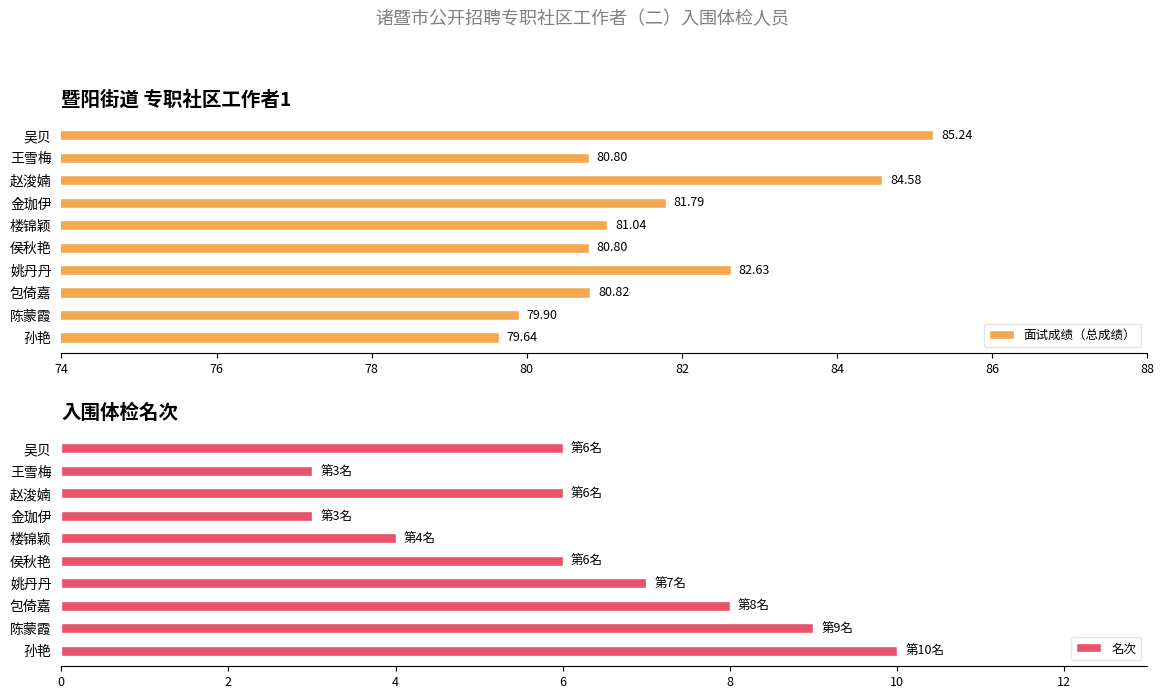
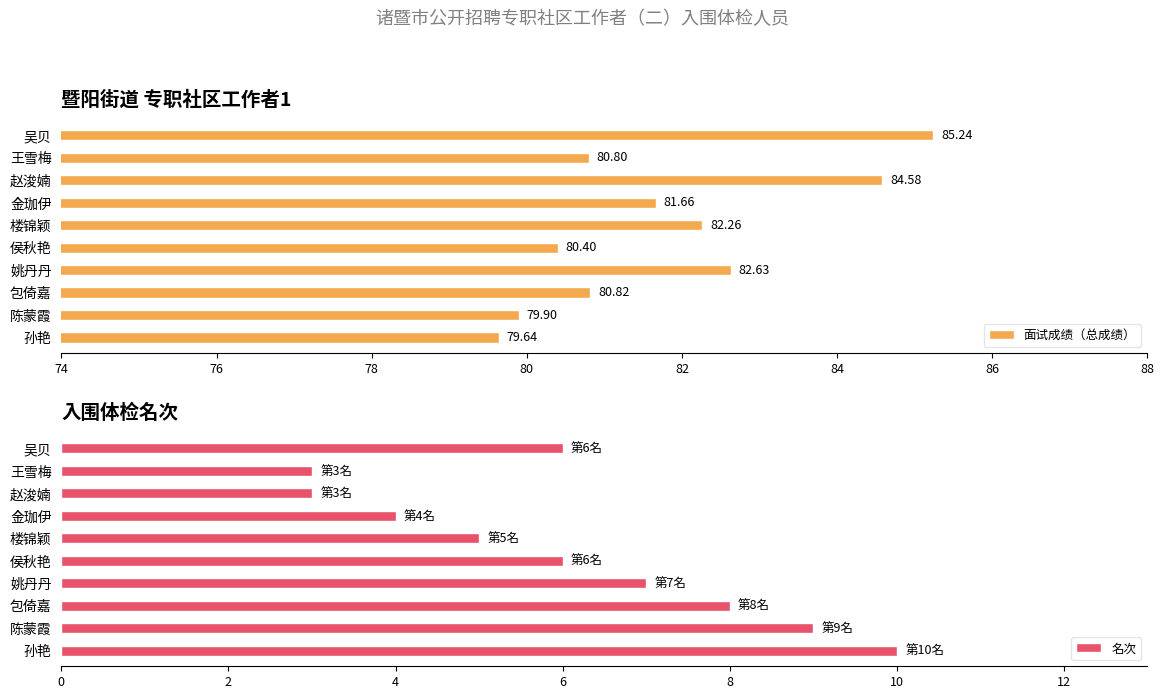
暨阳街道 专职社区工作者1, 金珈伊: 81.79 -> 81.66
暨阳街道 专职社区工作者1, 楼锦颖: 81.04 -> 82.26
暨阳街道 专职社区工作者1, 侯秋艳: 80.80 -> 80.40
入围体检名次, 赵浚婻: 6名 -> 3名
入围体检名次, 金珈伊: 3名 -> 4名
入围体检名次, 楼锦颖: 4名 -> 5名
